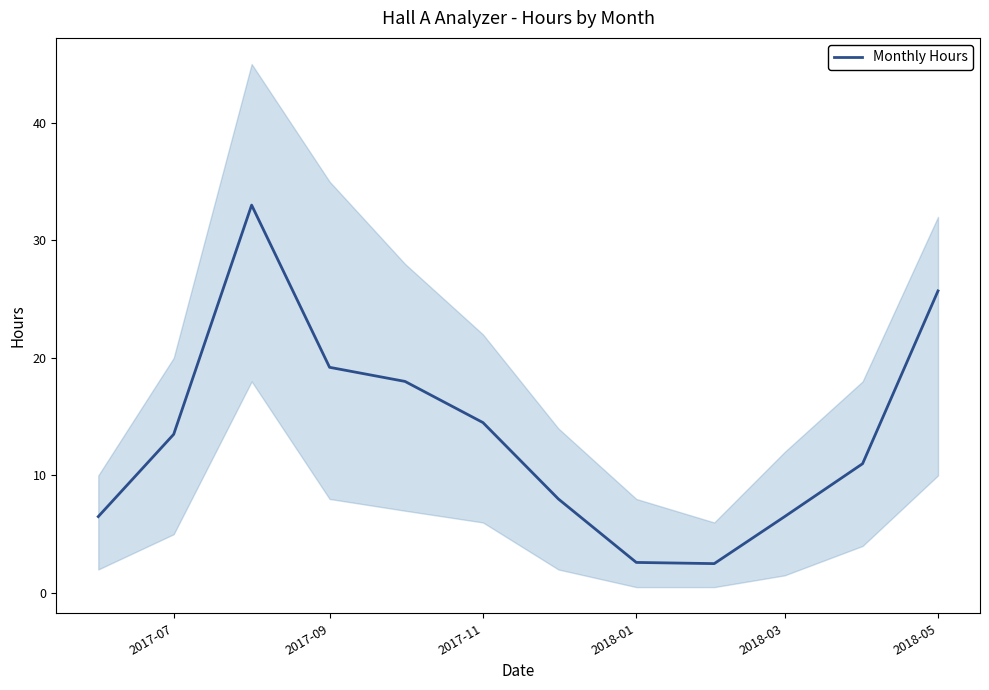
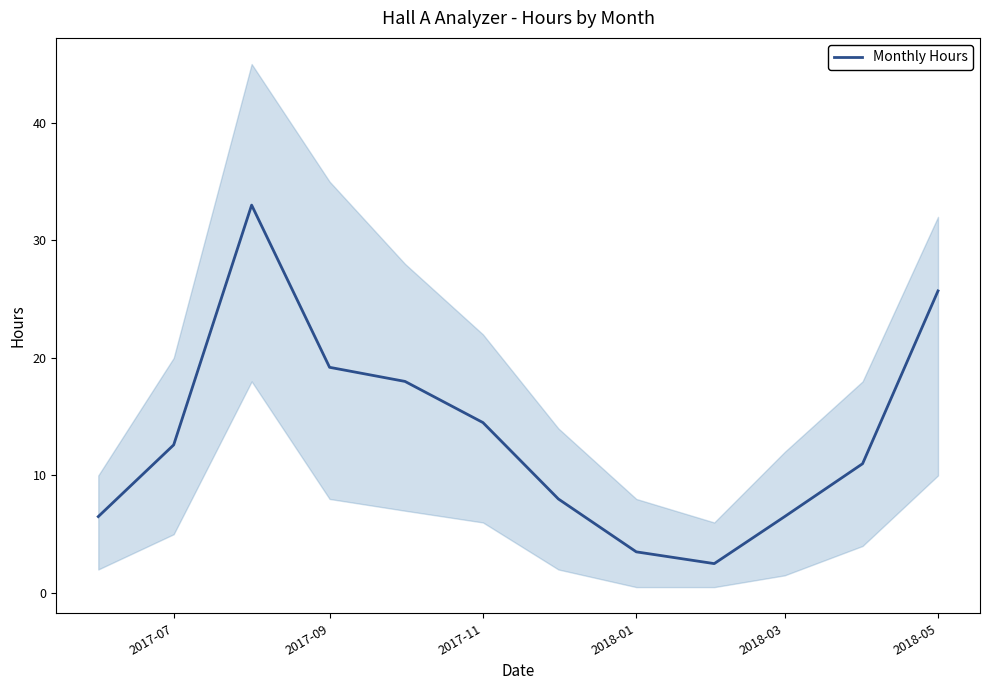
Monthly Hours, 2017-07: 13.5 -> 12.6
Monthly Hours, 2018-01: 2.6 -> 3.5
